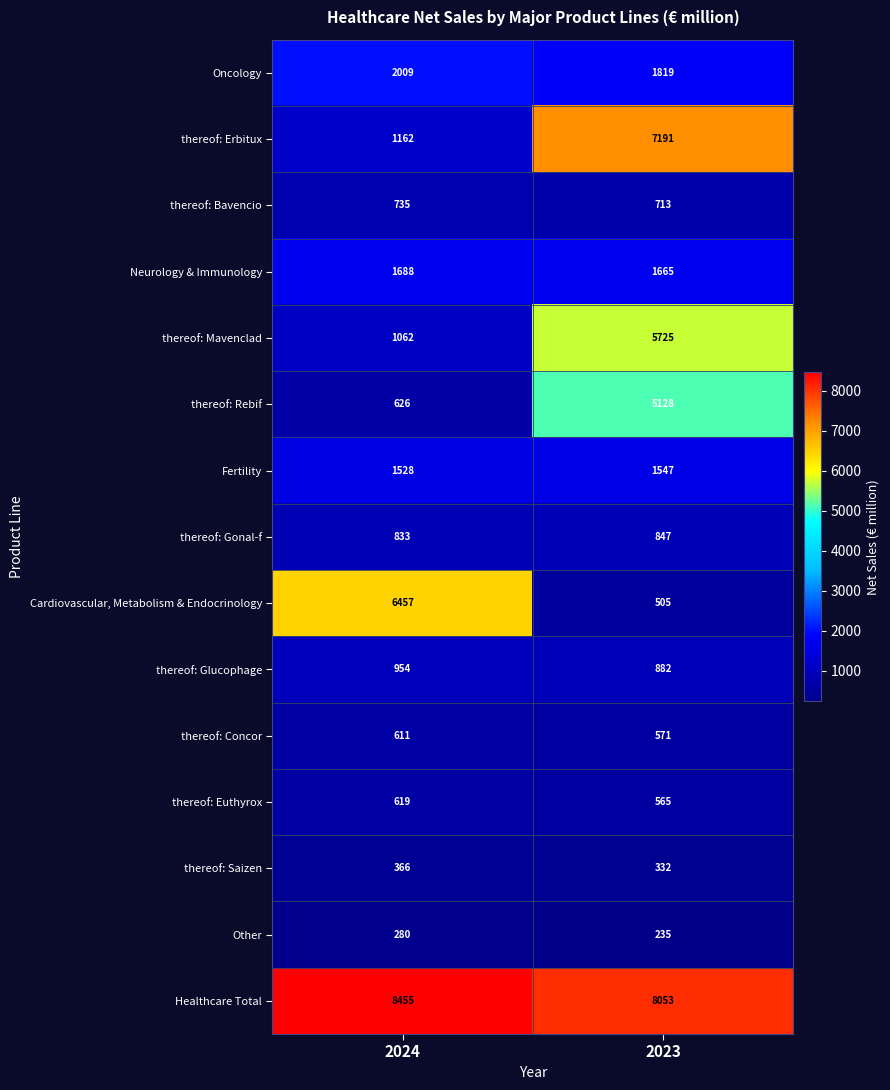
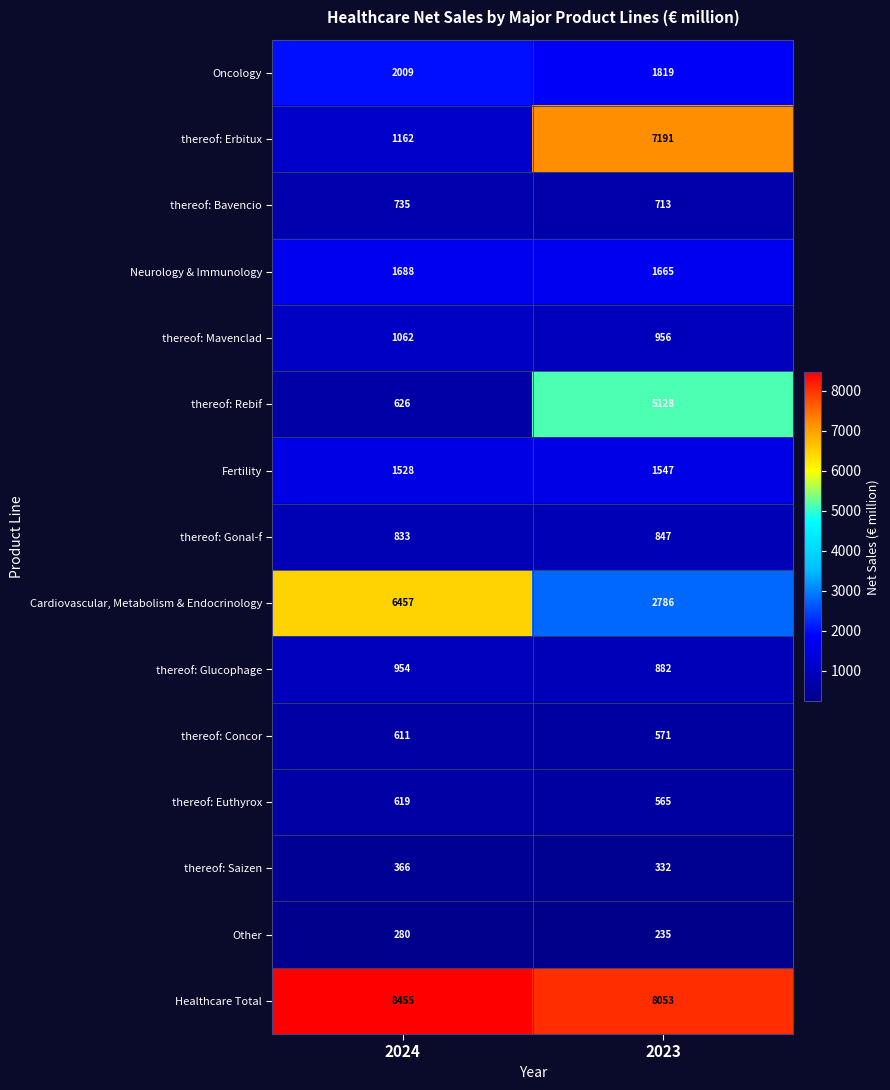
thereof: Mavenclad, 2023: 5725 -> 956
Cardiovascular, Metabolism & Endocrinology, 2023: 505 -> 2786
